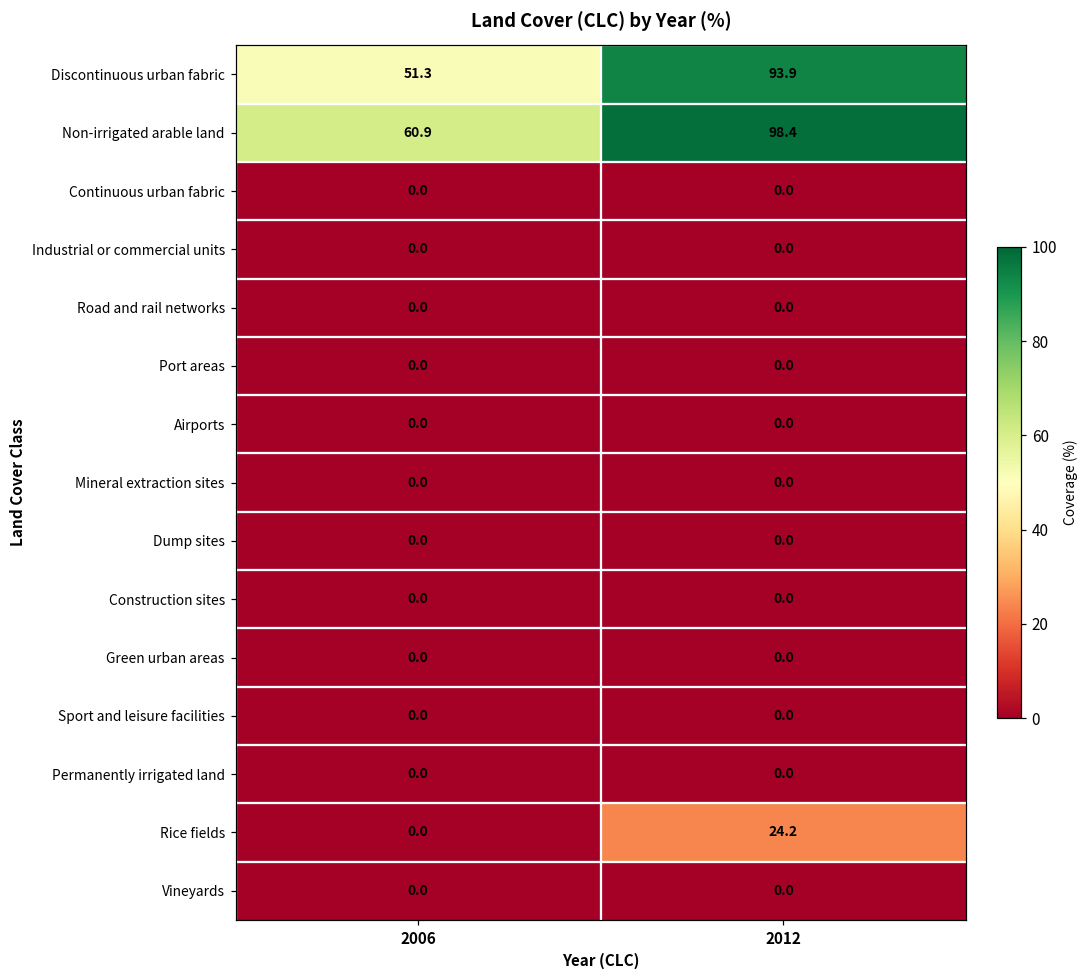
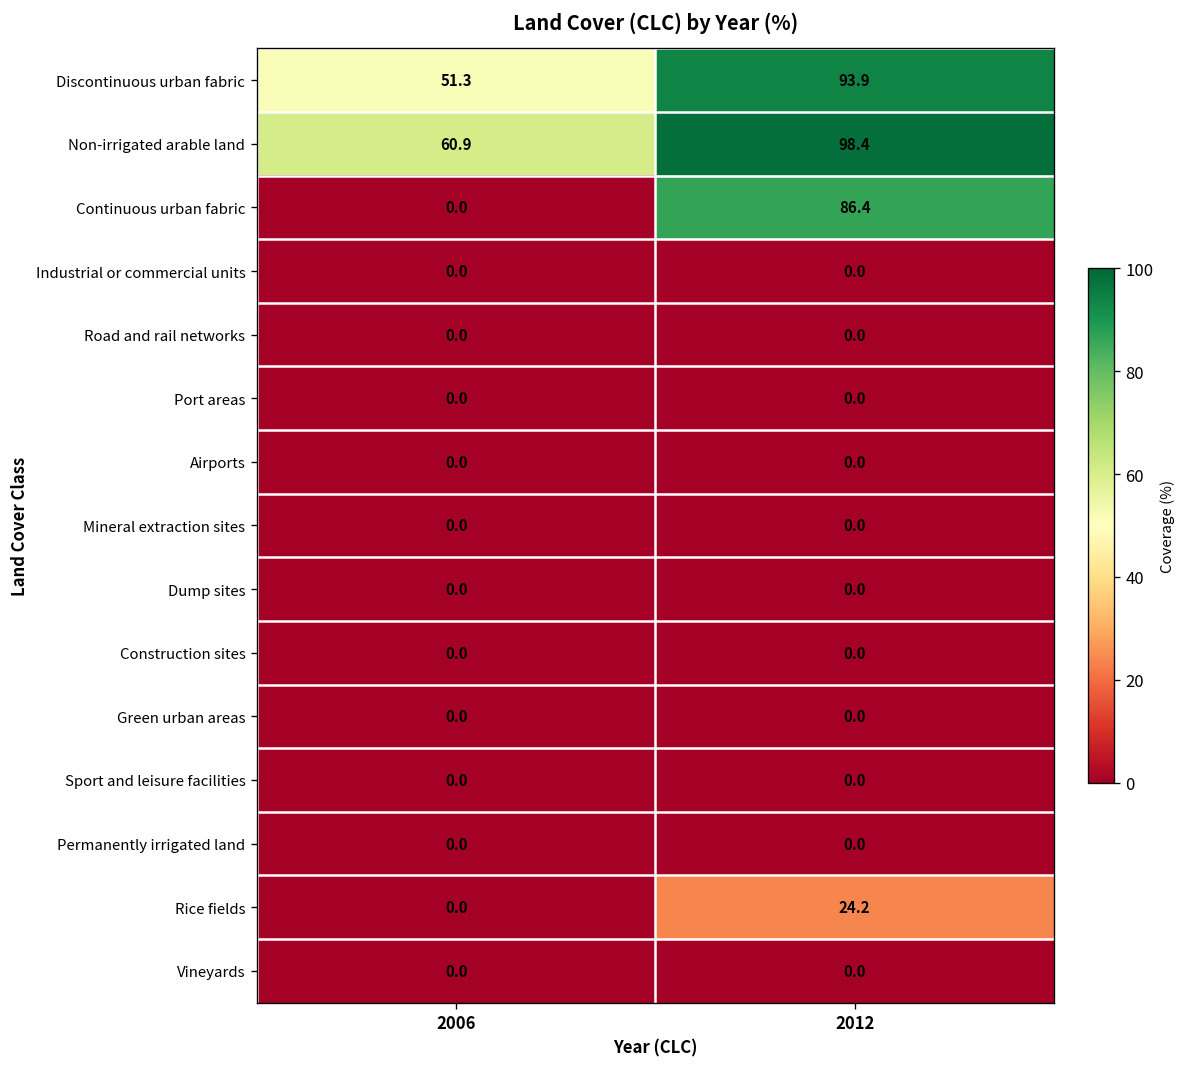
Continuous urban fabric, 2012: 0.0 -> 86.4
